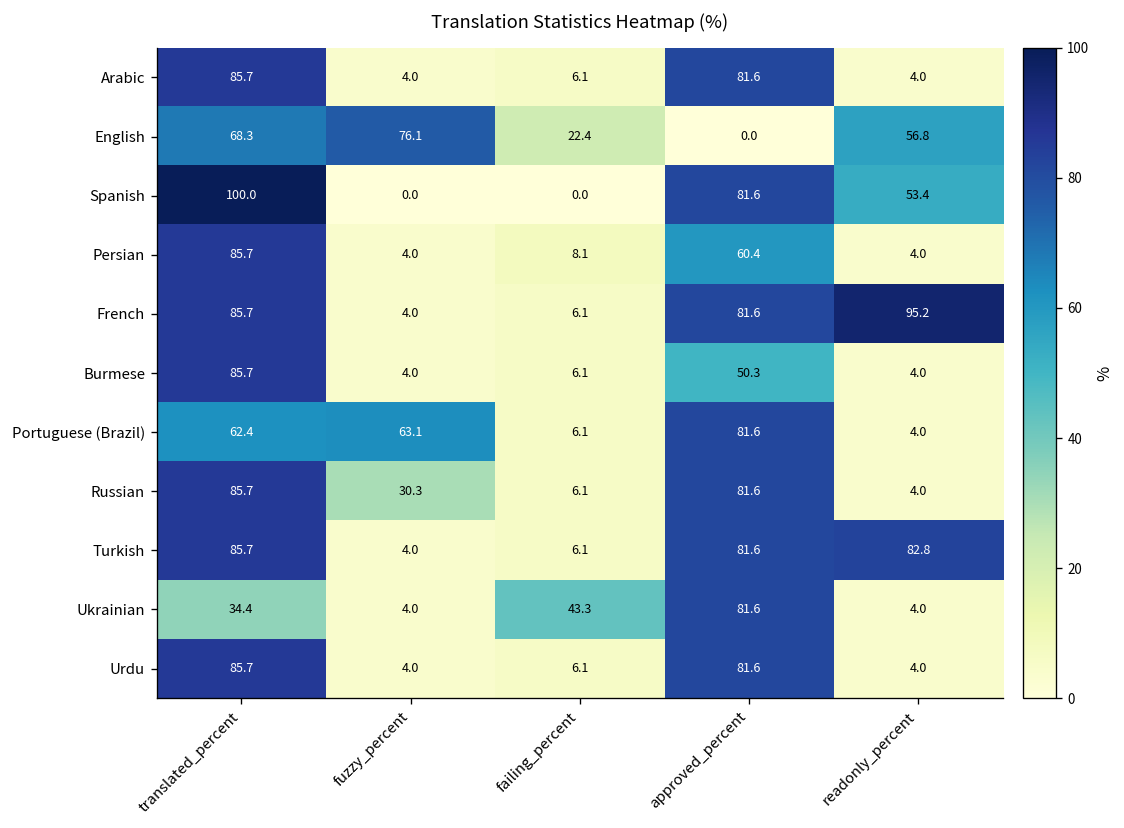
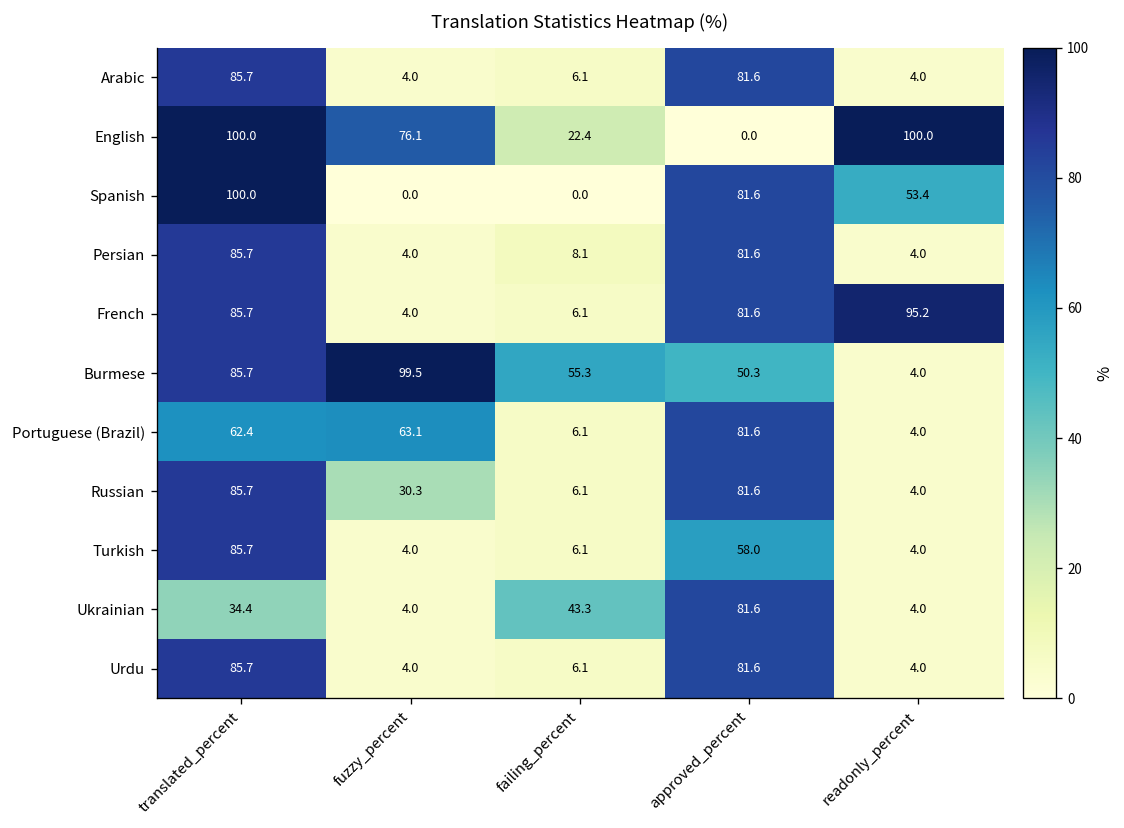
English, translated_percent: 68.3 -> 100.0
English, readonly_percent: 56.8 -> 100.0
Persian, approved_percent: 60.4 -> 81.6
Burmese, fuzzy_percent: 4.0 -> 99.5
Burmese, failing_percent: 6.1 -> 55.3
Turkish, approved_percent: 81.6 -> 58.0
Turkish, readonly_percent: 82.8 -> 4.0
